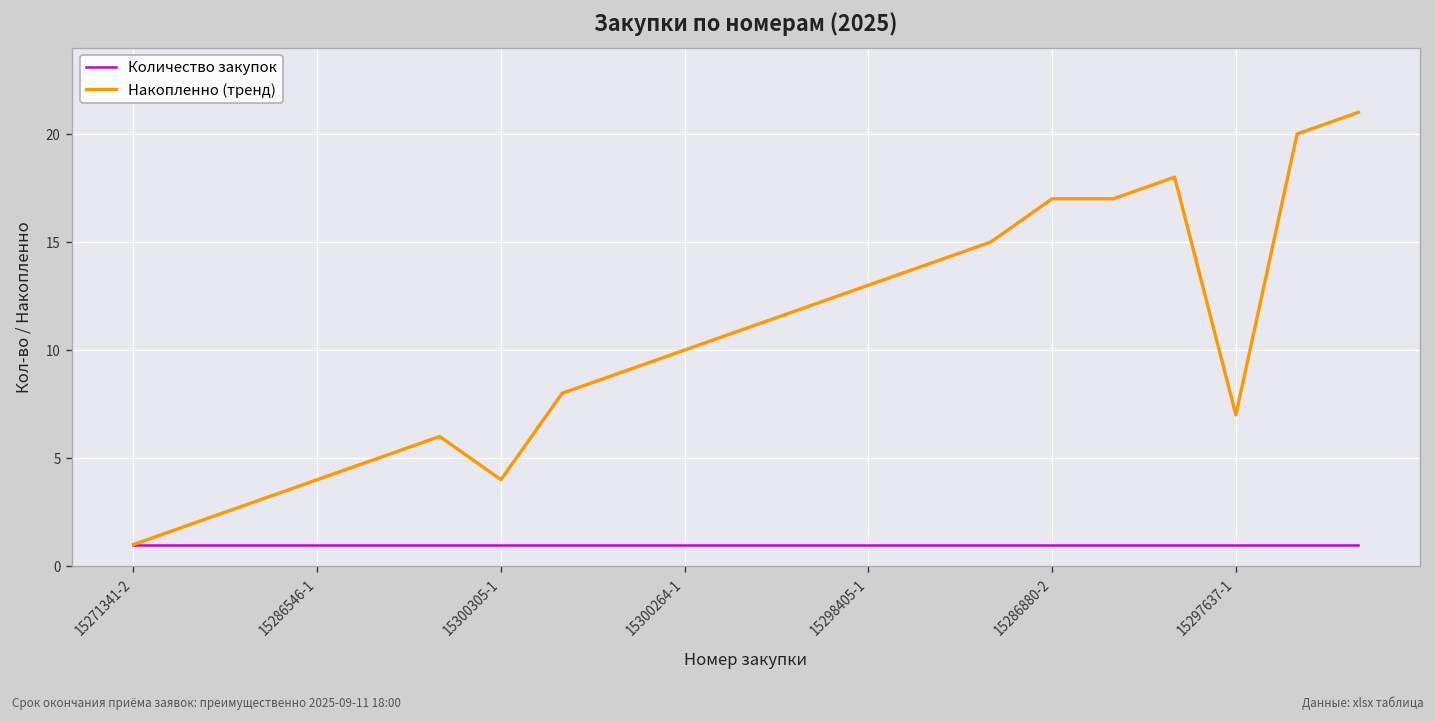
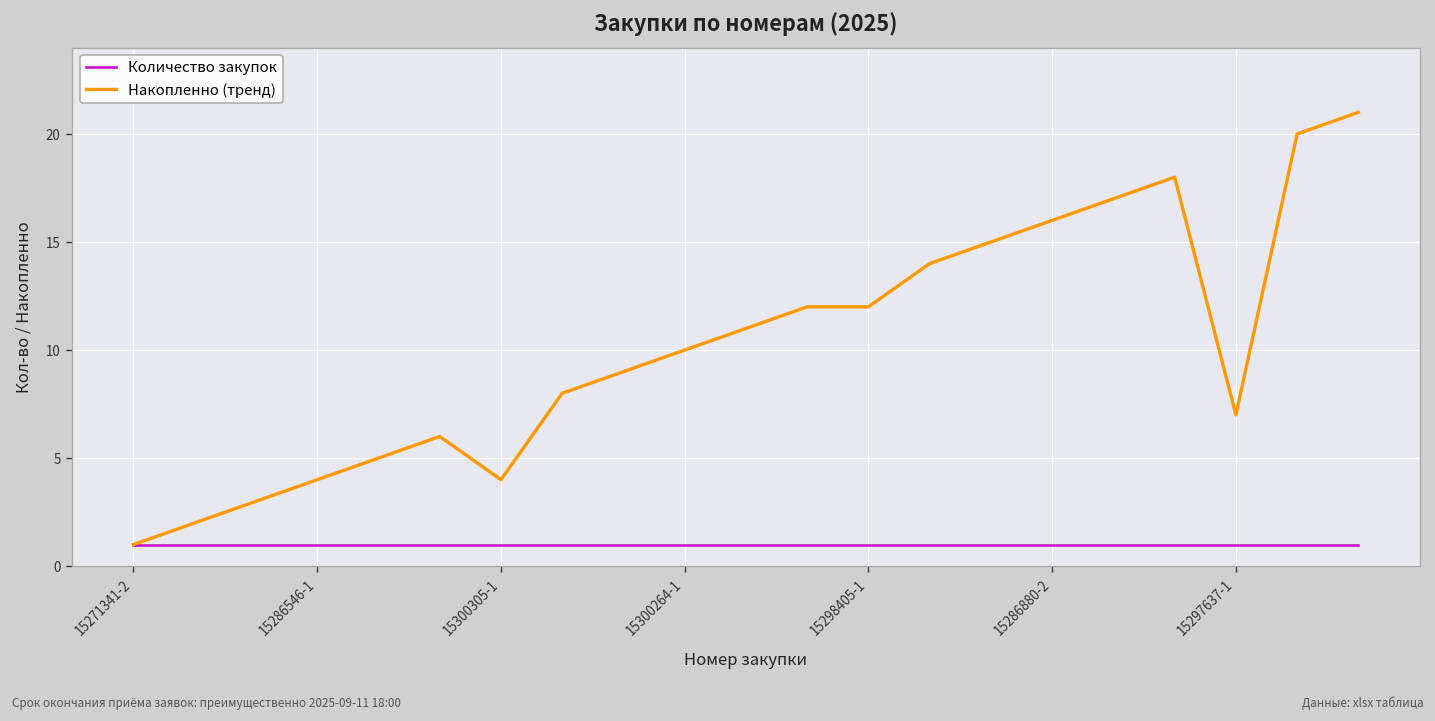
Накопленно (тренд), 15298405-1: 13 -> 12
Накопленно (тренд), 15286880-2: 17 -> 16
